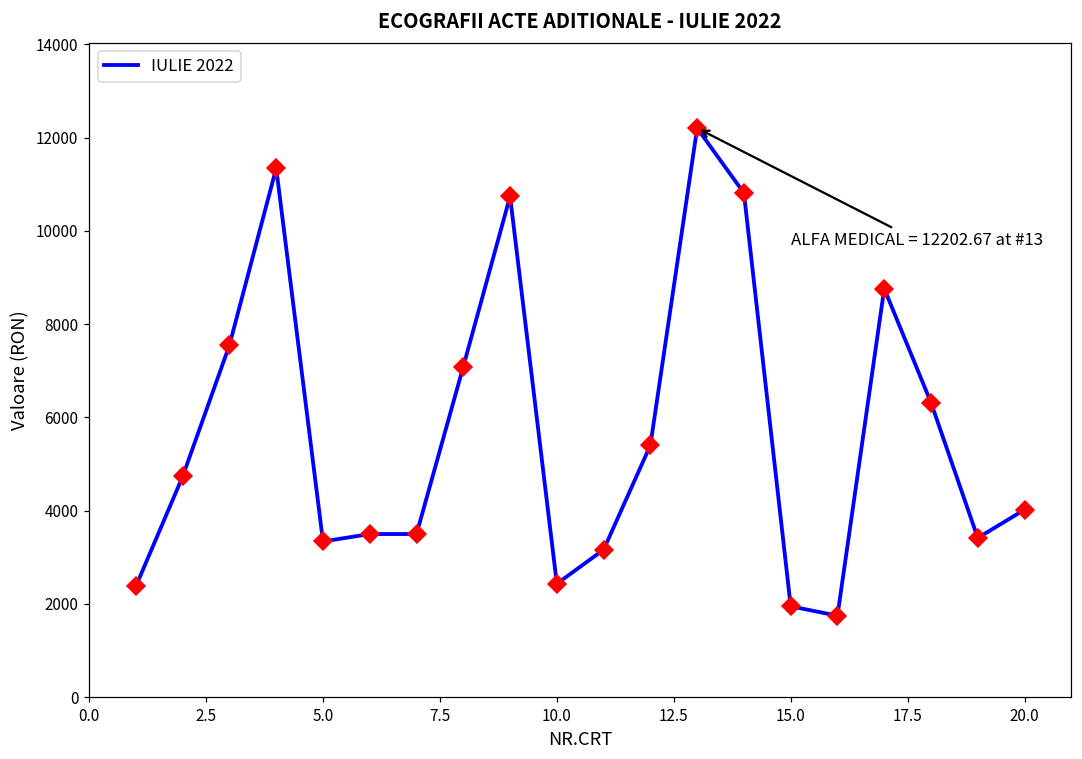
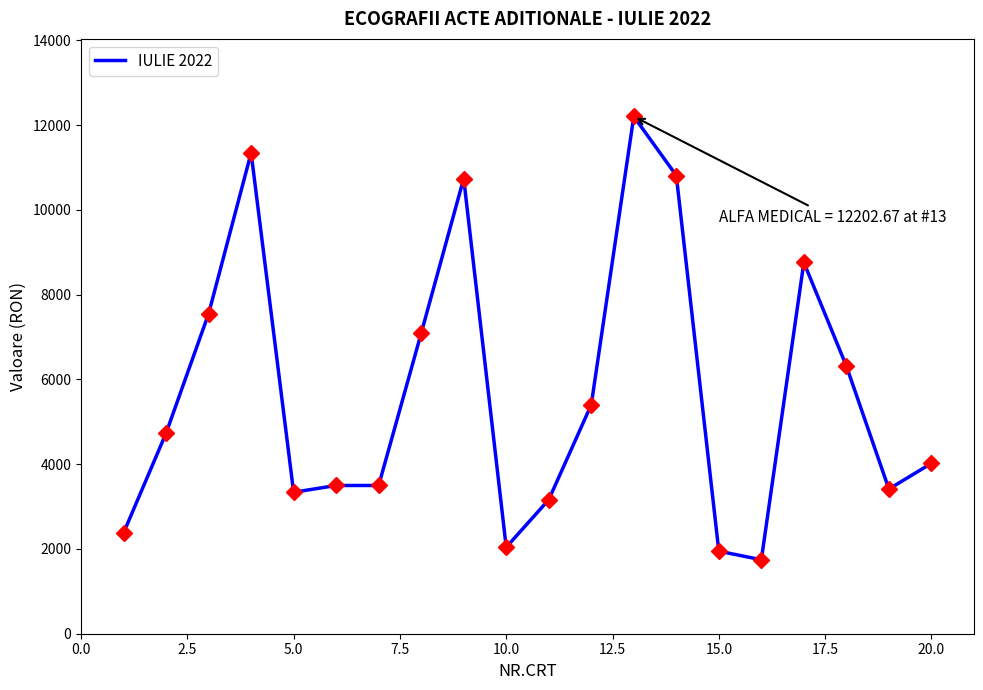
10.0: 2400 -> 2000
